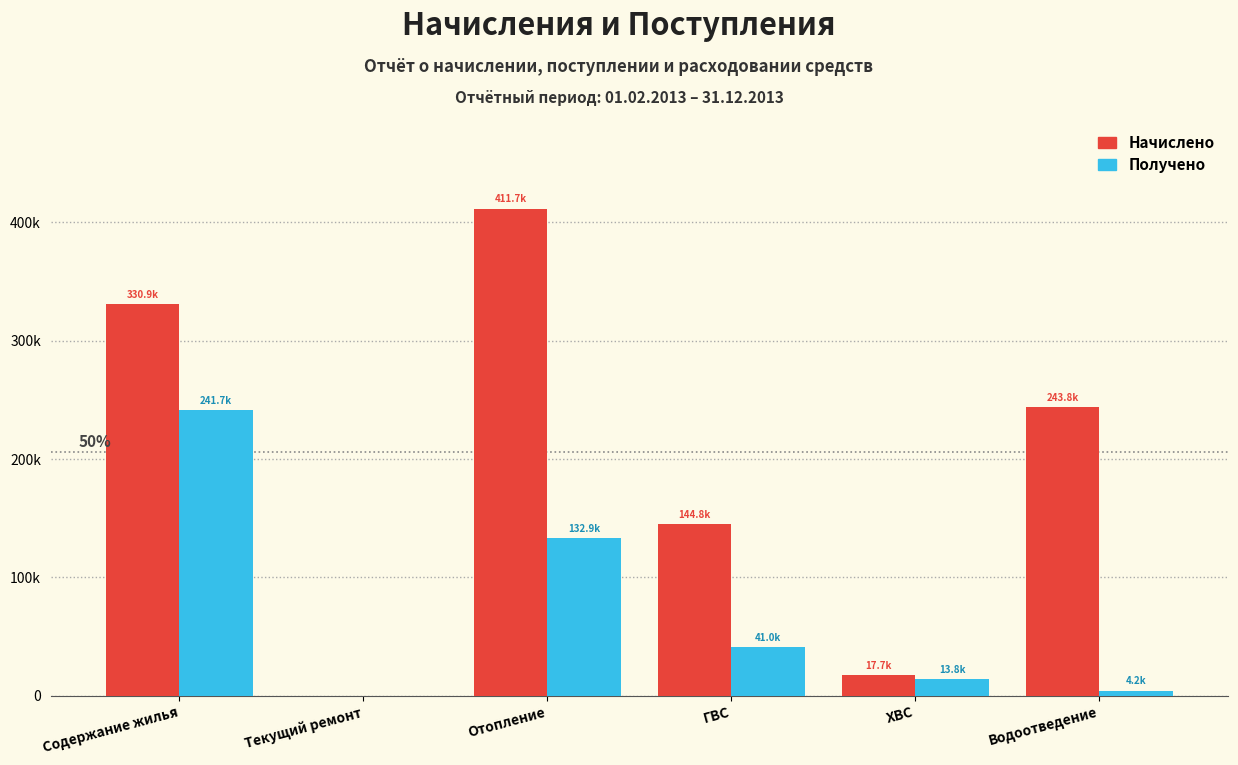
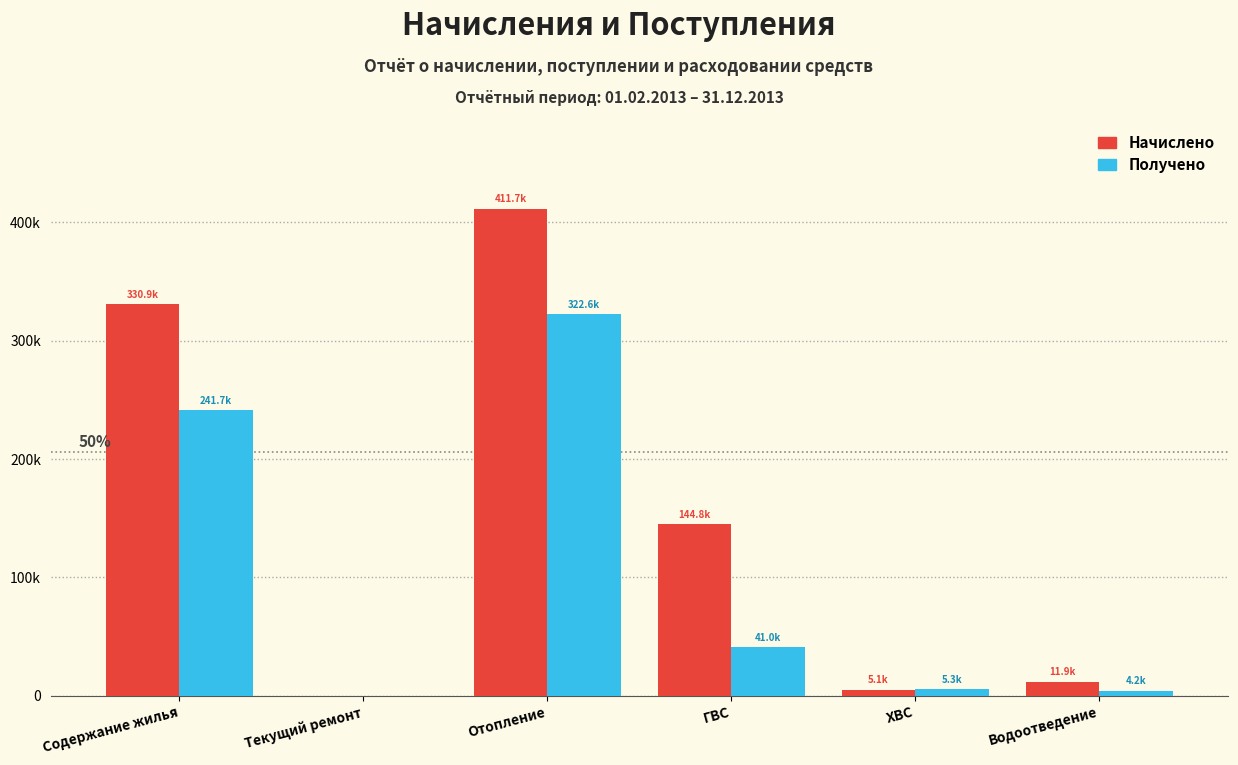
Получено, Отопление: 132.9k -> 322.6k
Начислено, ХВС: 17.7k -> 5.1k
Получено, ХВС: 13.8k -> 5.3k
Начислено, Водоотведение: 243.8k -> 11.9k
